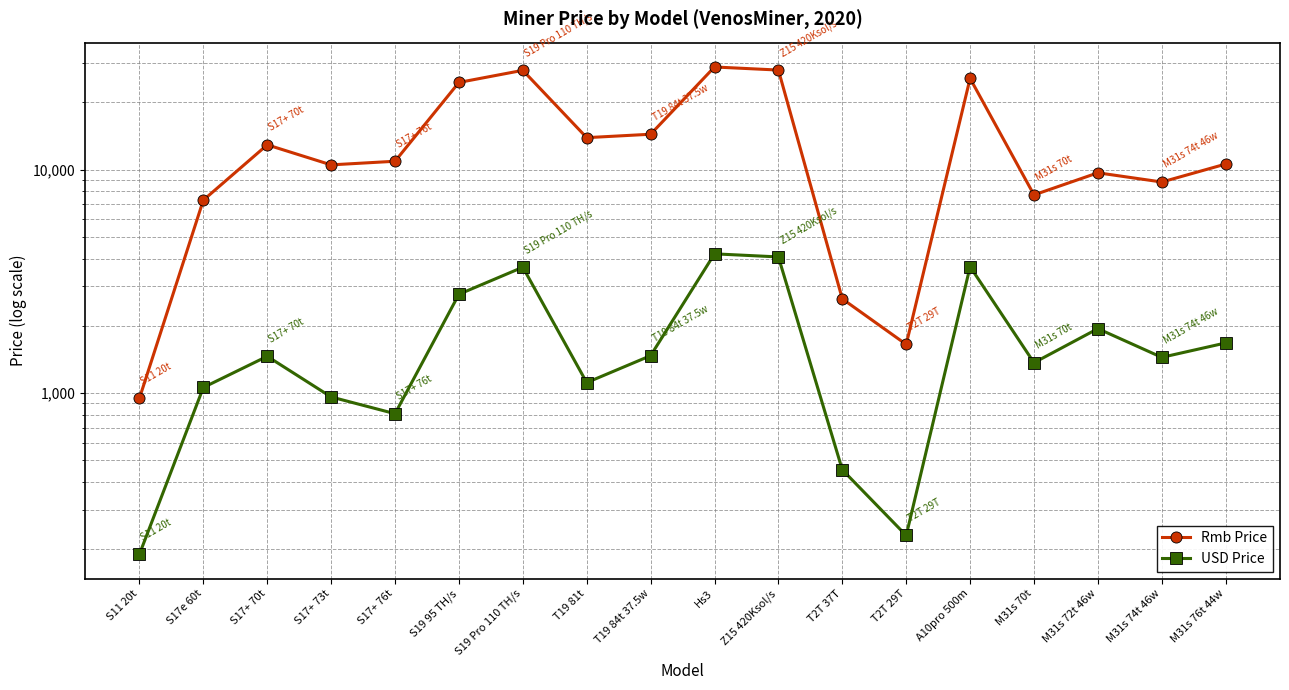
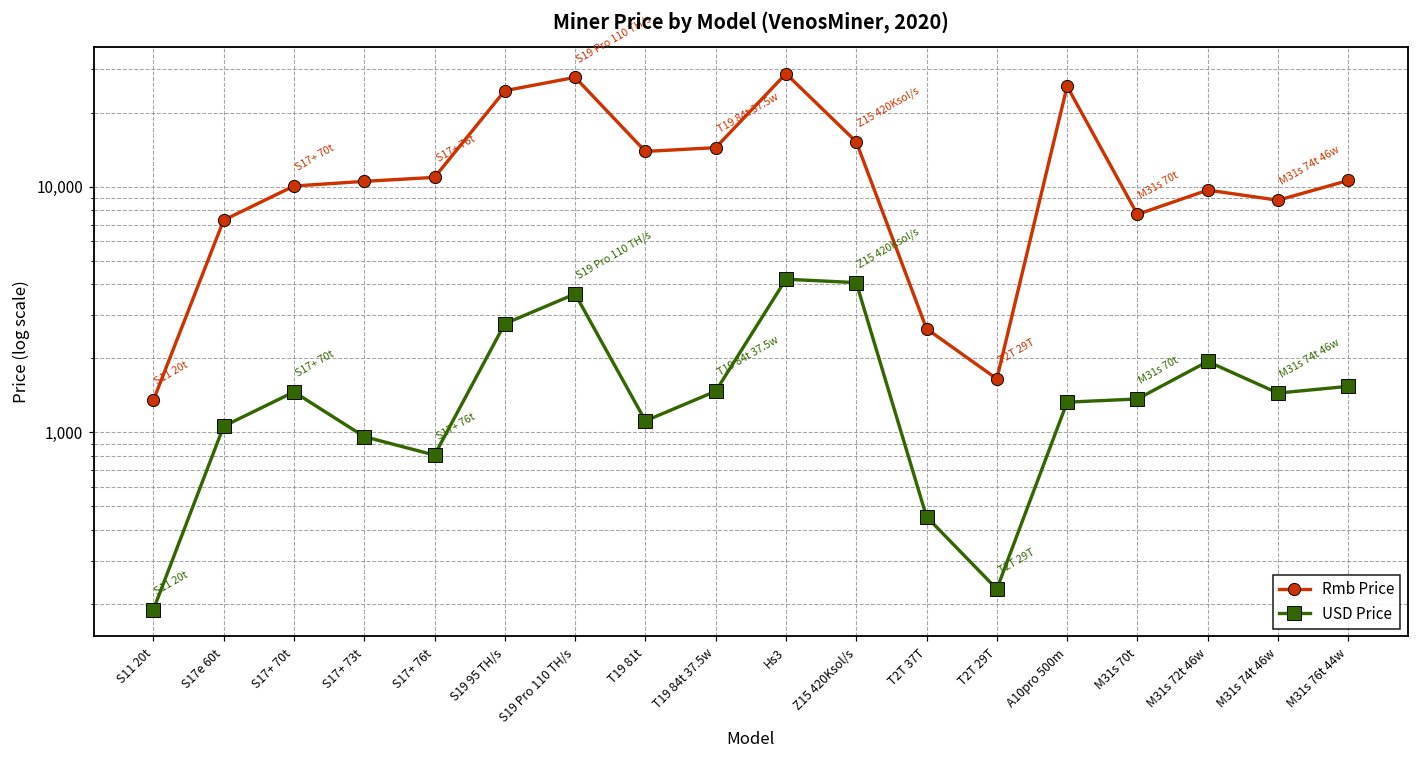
Rmb Price, S11 20t: 950 -> 1,400
Rmb Price, S17+ 70t: 13,000 -> 10,000
Rmb Price, Z15 420Ksol/s: 28,000 -> 15,000
USD Price, A10pro 500m: 3,700 -> 1,300
USD Price, M31s 76t 44w: 1,700 -> 1,500
